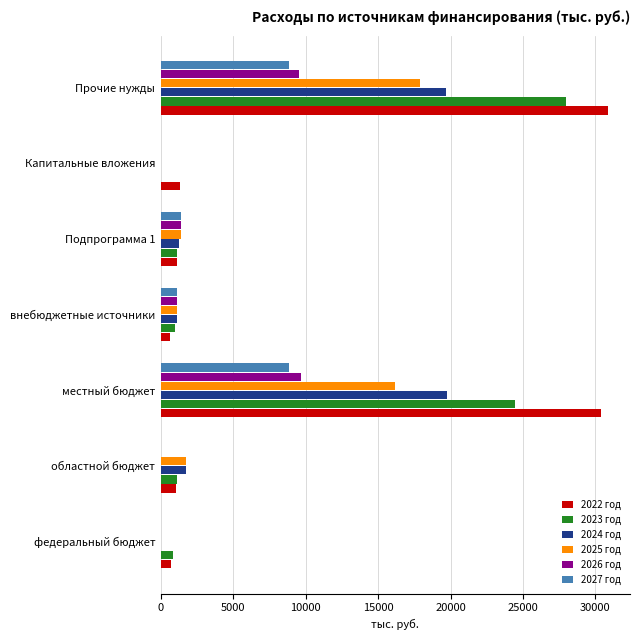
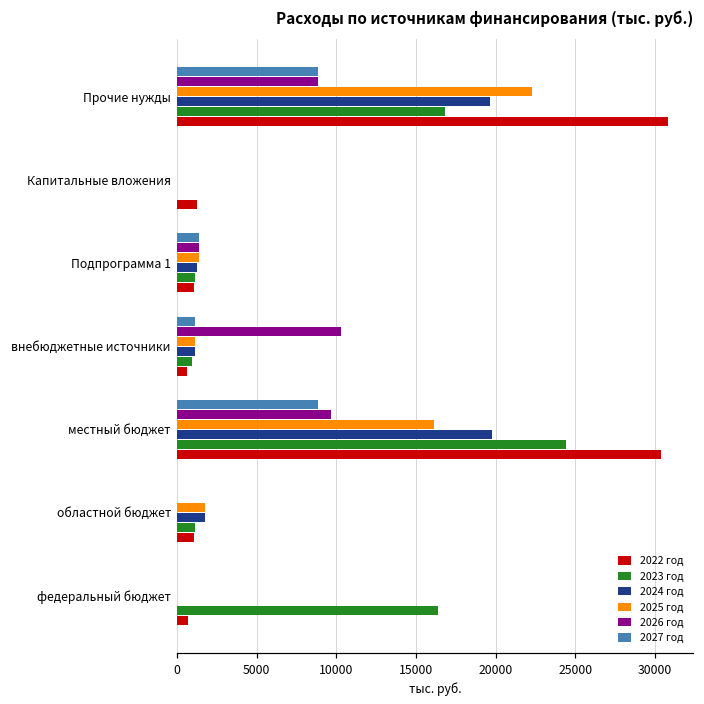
2026 год, Прочие нужды: 9500 -> 8800
2025 год, Прочие нужды: 17900 -> 22300
2023 год, Прочие нужды: 27900 -> 16800
2026 год, внебюджетные источники: 1100 -> 10300
2023 год, федеральный бюджет: 800 -> 16400
